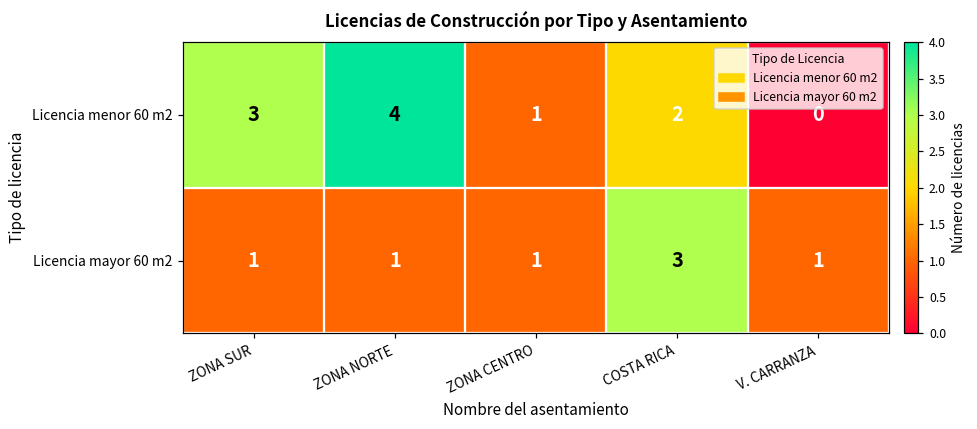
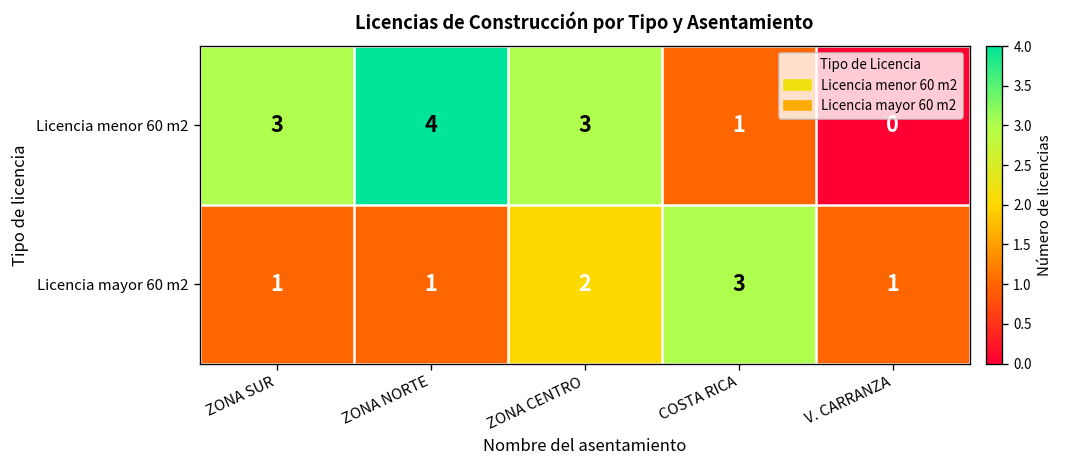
Licencia menor 60 m2, ZONA CENTRO: 1 -> 3
Licencia menor 60 m2, COSTA RICA: 2 -> 1
Licencia mayor 60 m2, ZONA CENTRO: 1 -> 2
